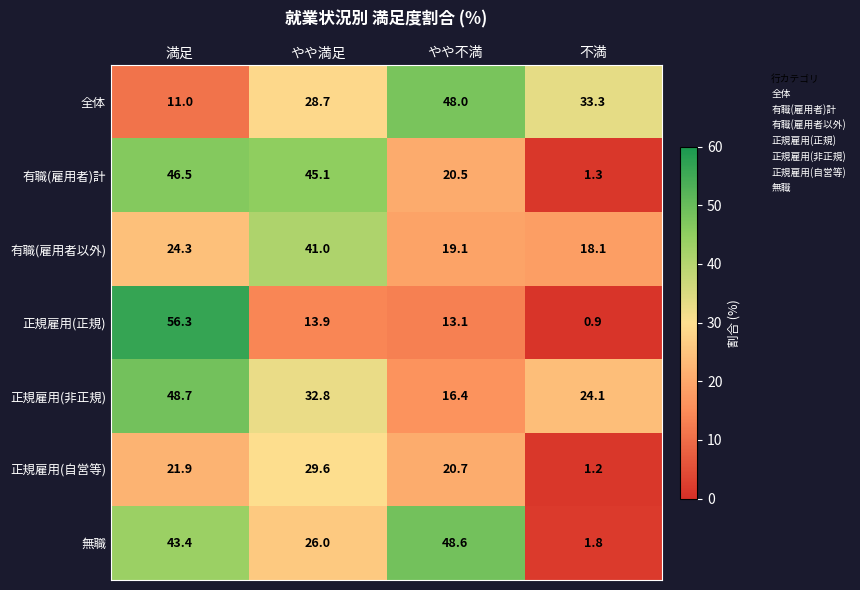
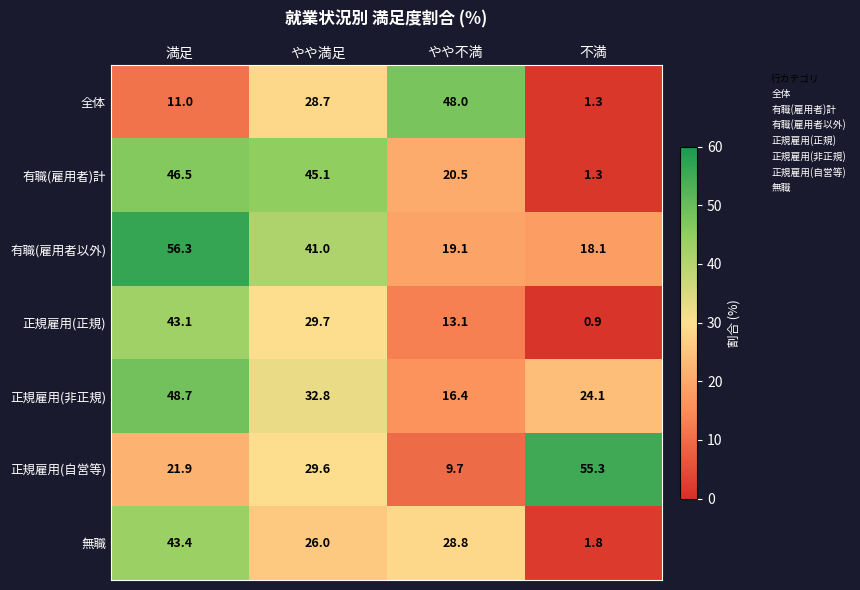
全体, 不満: 33.3 -> 1.3
有職(雇用者以外), 満足: 24.3 -> 56.3
正規雇用(正規), 満足: 56.3 -> 43.1
正規雇用(正規), やや満足: 13.9 -> 29.7
正規雇用(自営等), やや不満: 20.7 -> 9.7
正規雇用(自営等), 不満: 1.2 -> 55.3
無職, やや不満: 48.6 -> 28.8
